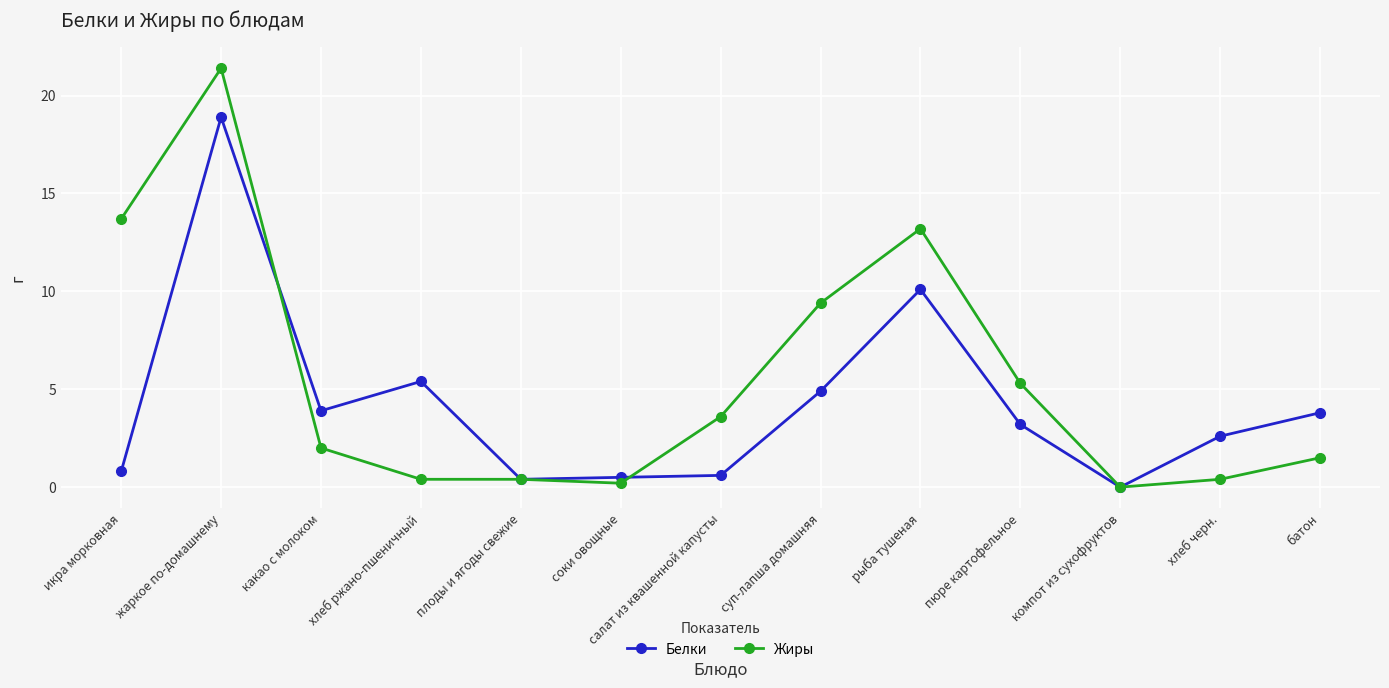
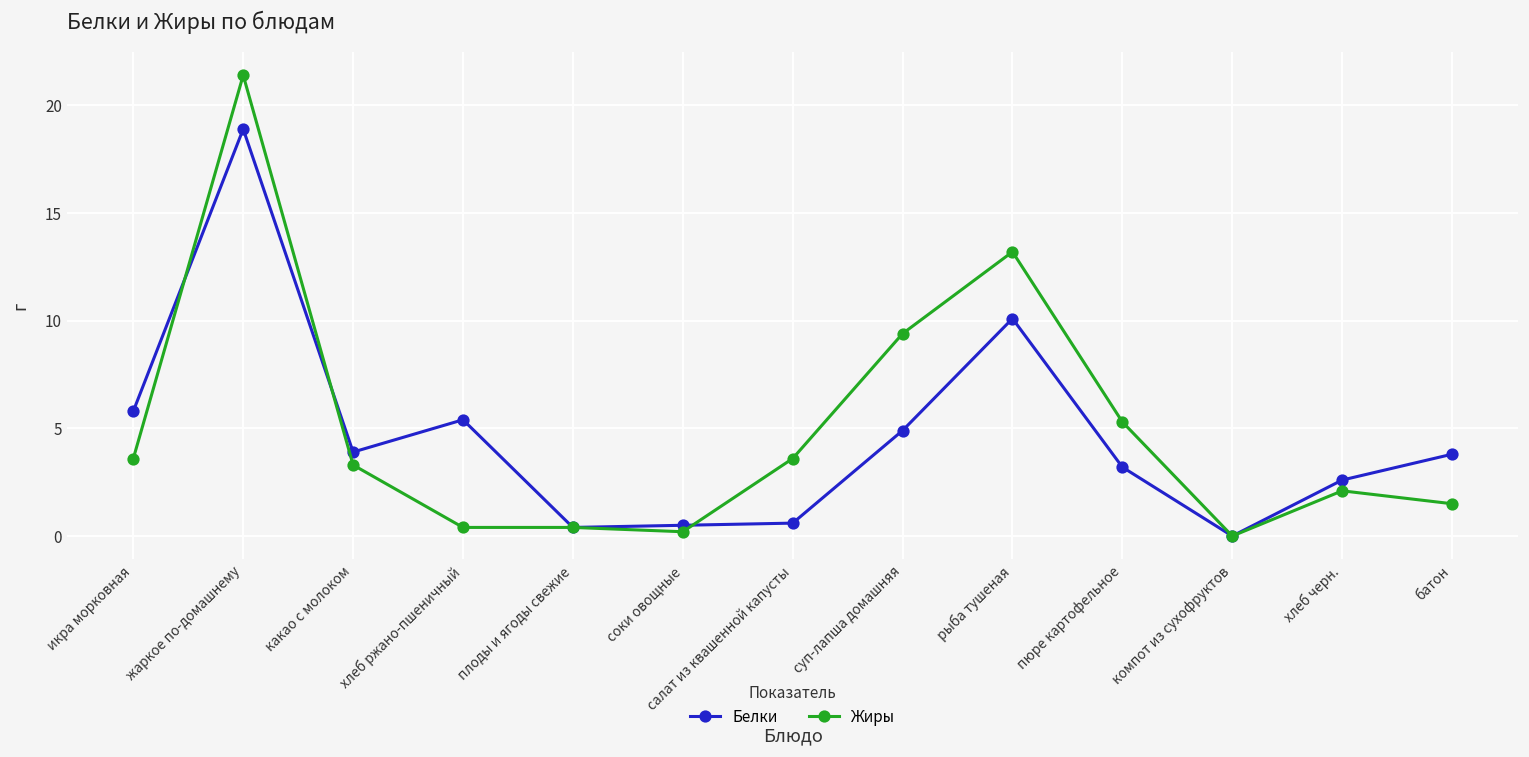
Белки, икра морковная: 0.8 -> 5.8
Жиры, икра морковная: 13.7 -> 3.6
Жиры, какао с молоком: 2.0 -> 3.3
Жиры, хлеб черн.: 0.4 -> 2.1
